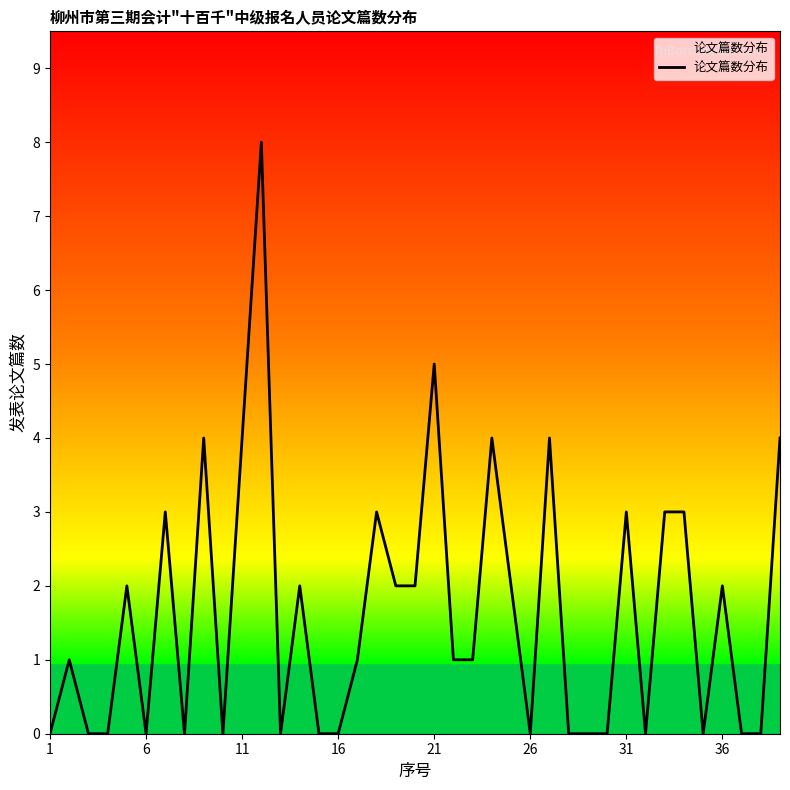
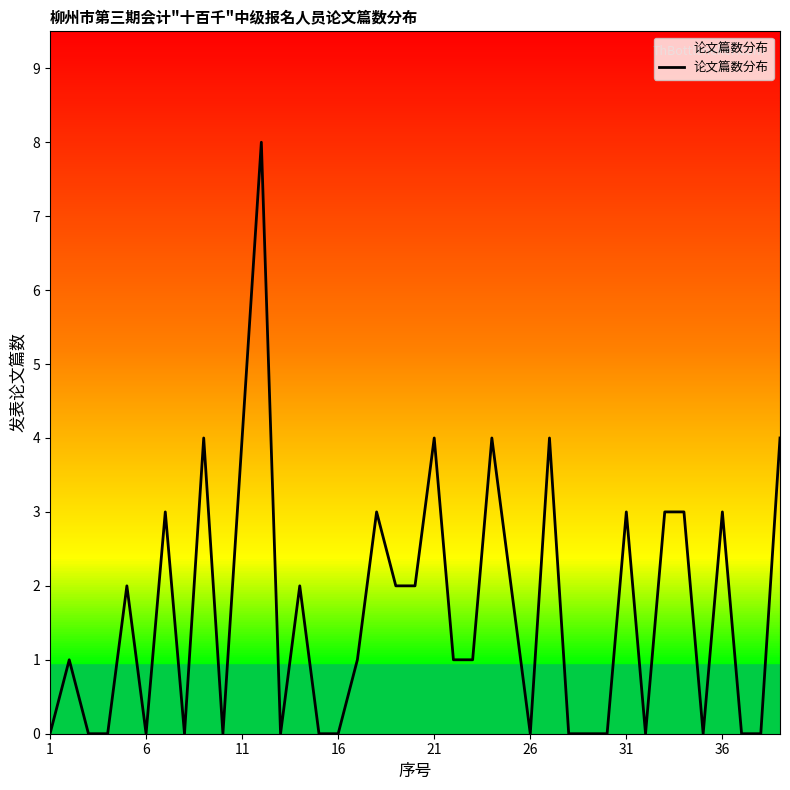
21: 5 -> 4
36: 2 -> 3
